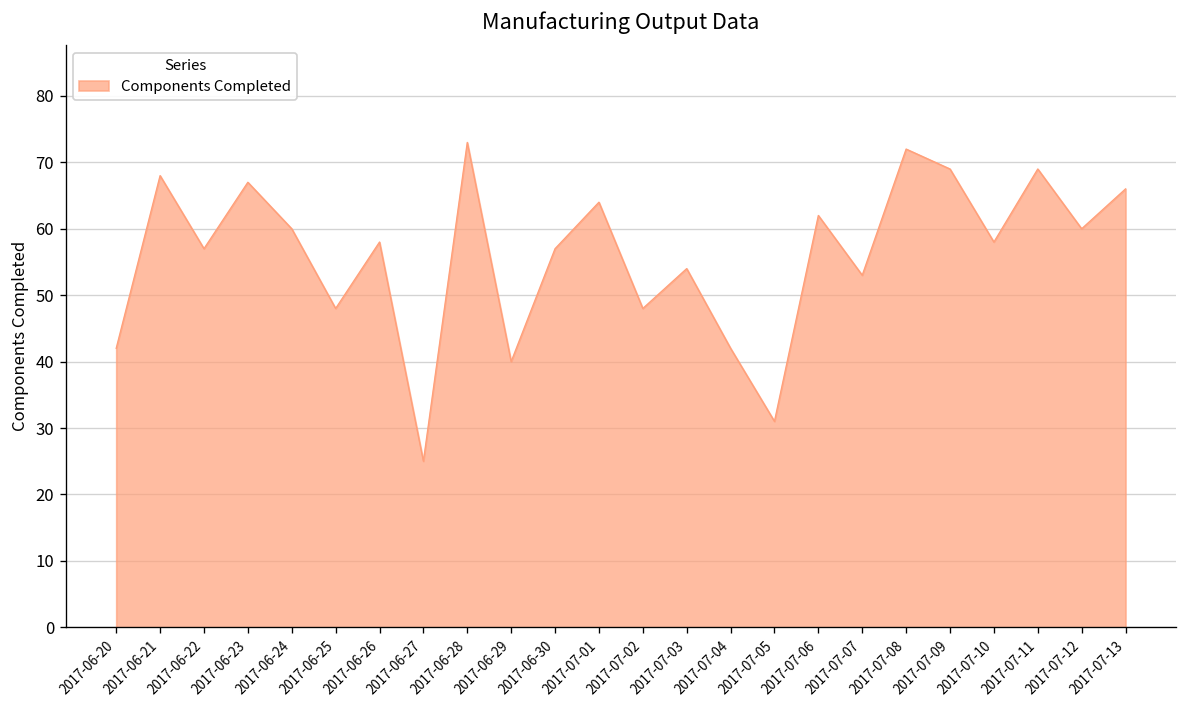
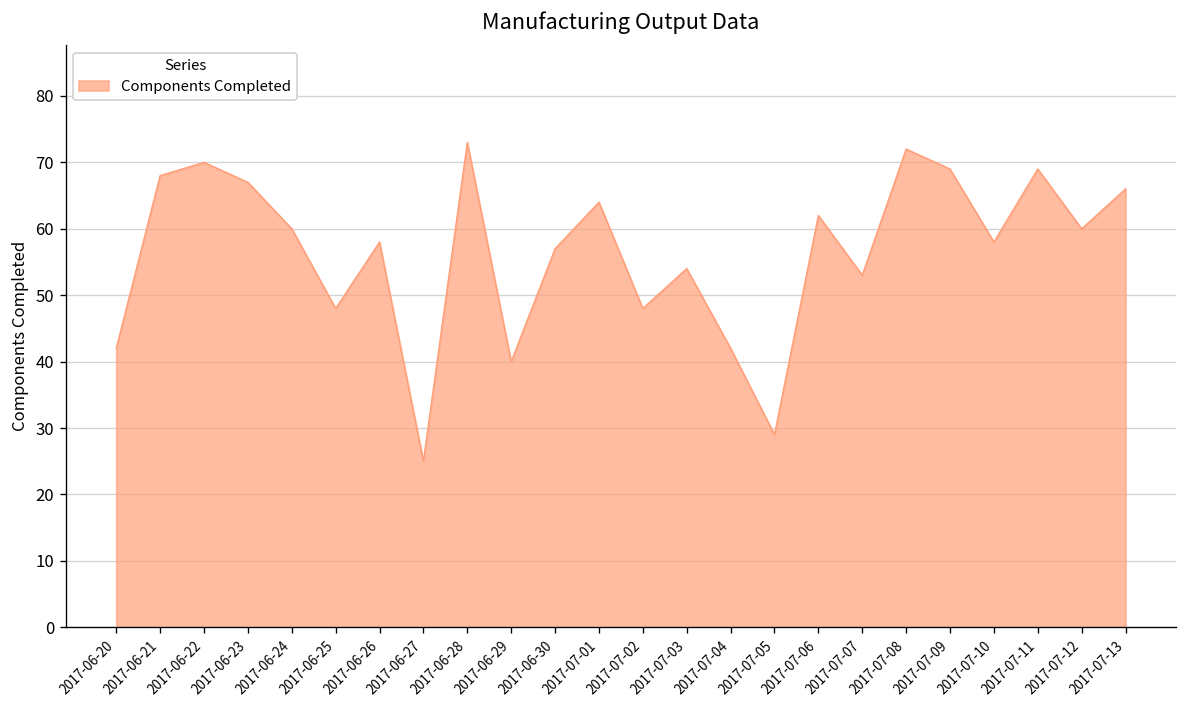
2017-06-22: 57 -> 70
2017-07-05: 31 -> 29
